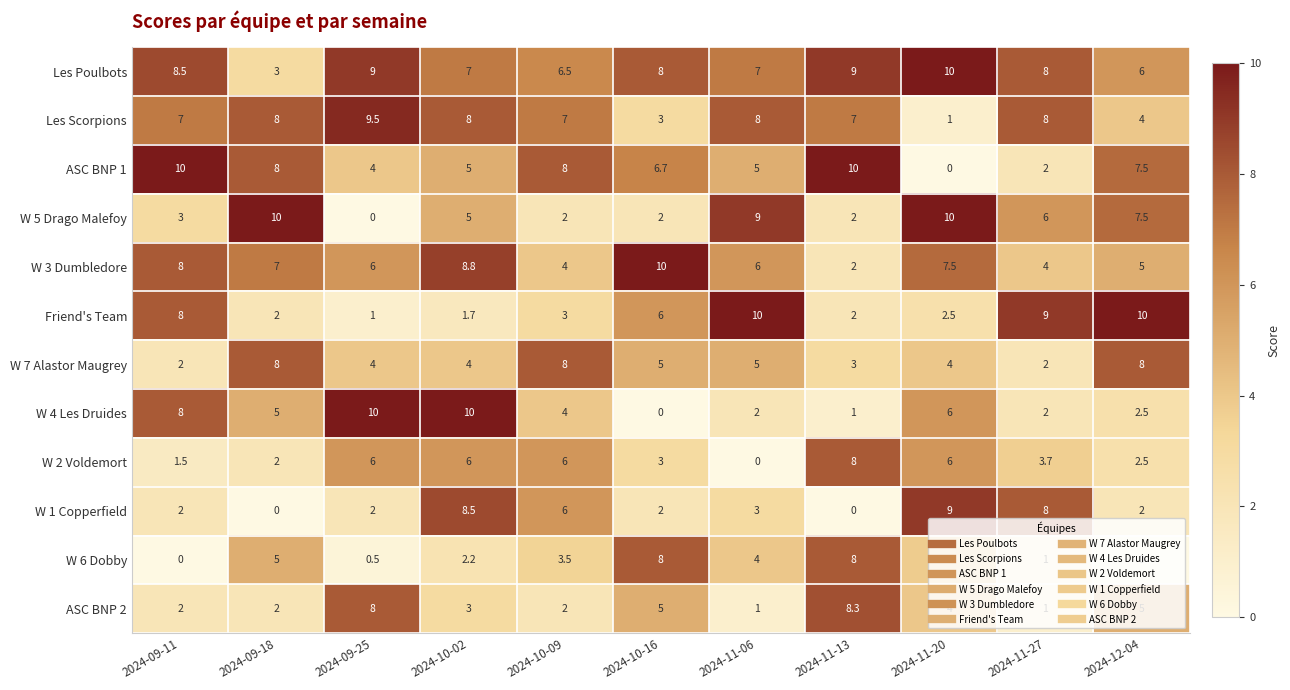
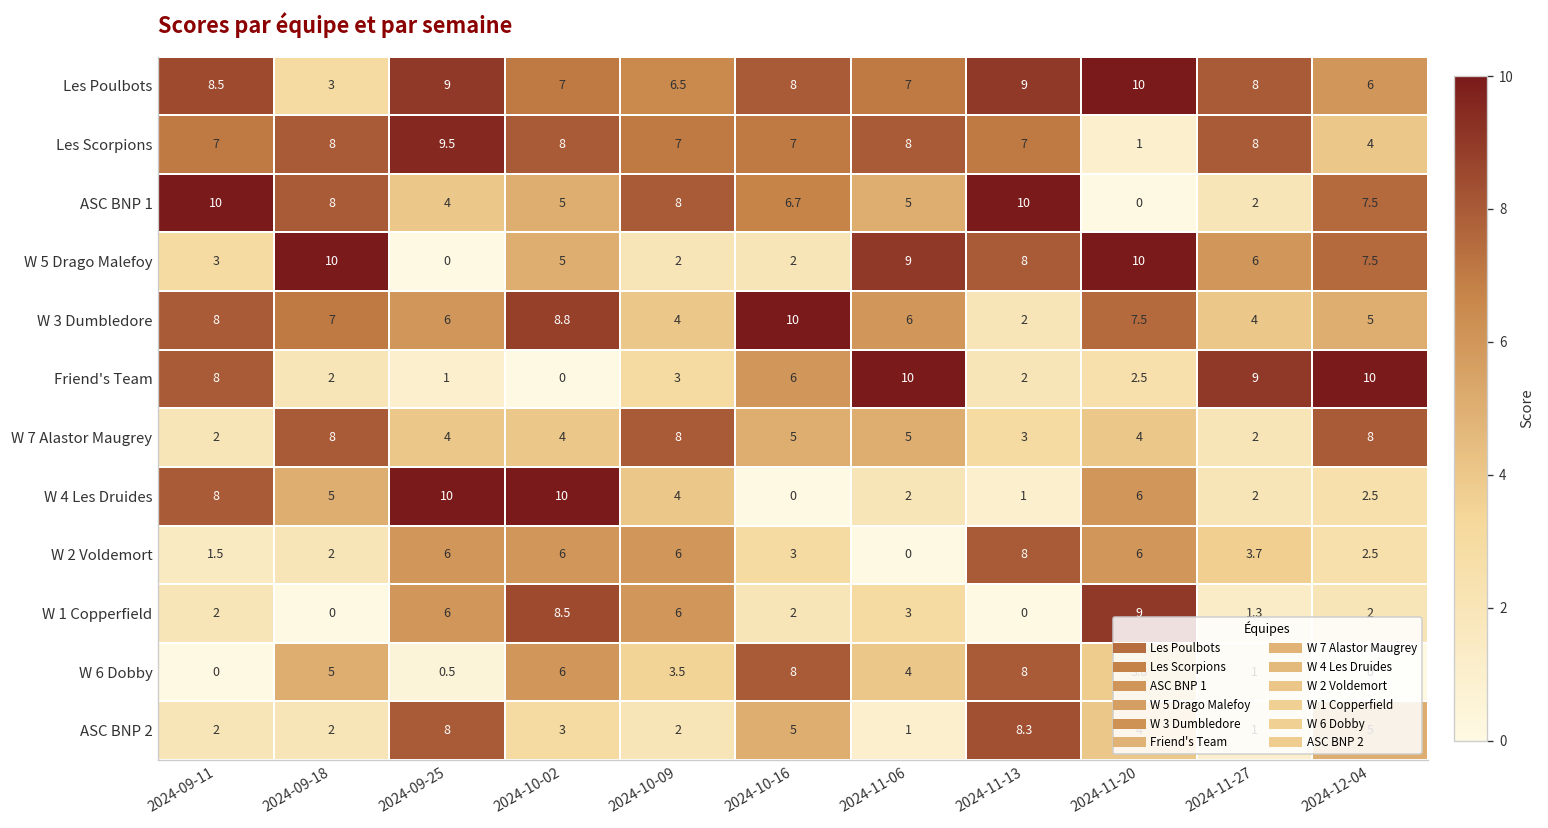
Les Scorpions, 2024-10-16: 3 -> 7
W 5 Drago Malefoy, 2024-11-13: 2 -> 8
Friend's Team, 2024-10-02: 1.7 -> 0
W 1 Copperfield, 2024-09-25: 2 -> 6
W 1 Copperfield, 2024-11-27: 8 -> 1.3
W 6 Dobby, 2024-10-02: 2.2 -> 6
